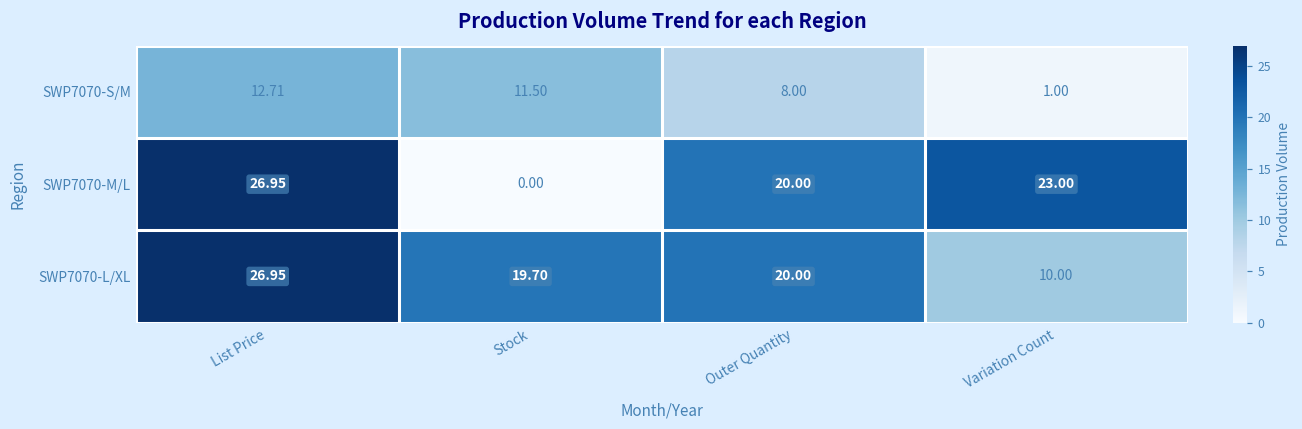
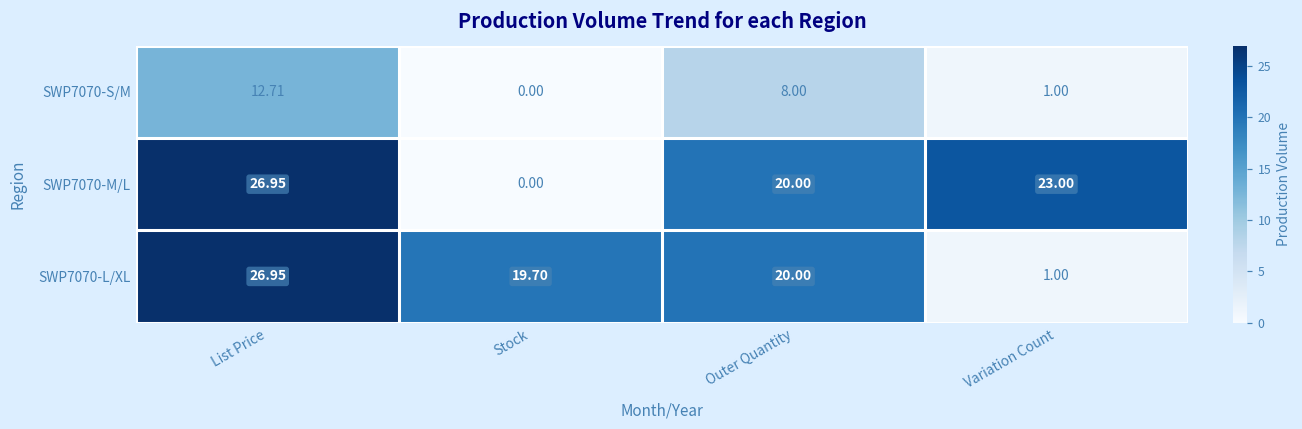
SWP7070-S/M, Stock: 11.50 -> 0.00
SWP7070-L/XL, Variation Count: 10.00 -> 1.00
